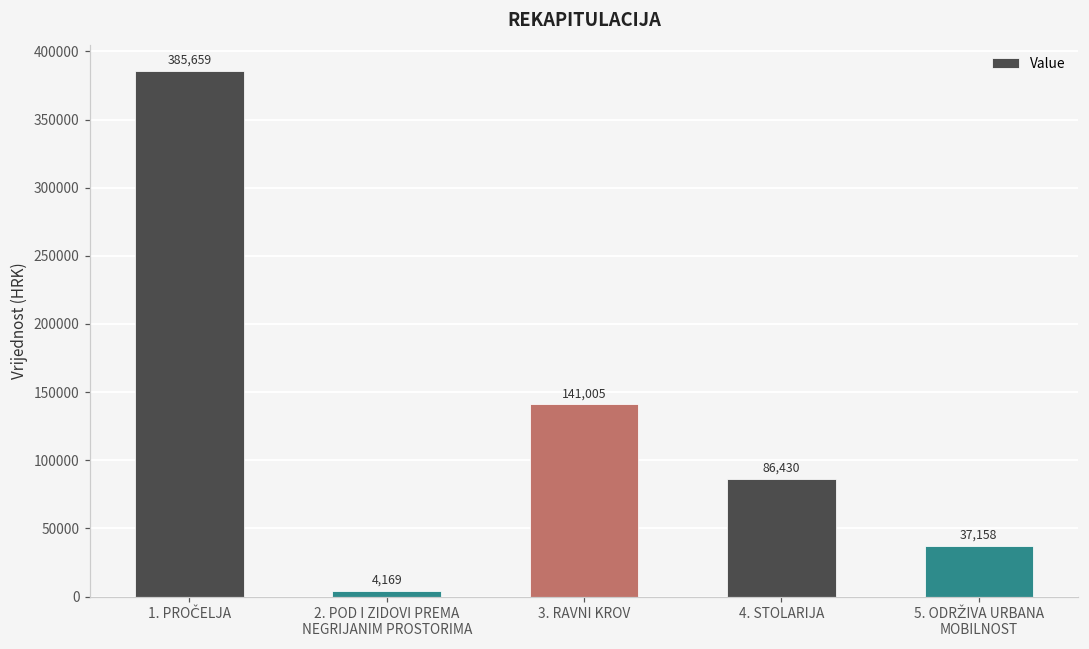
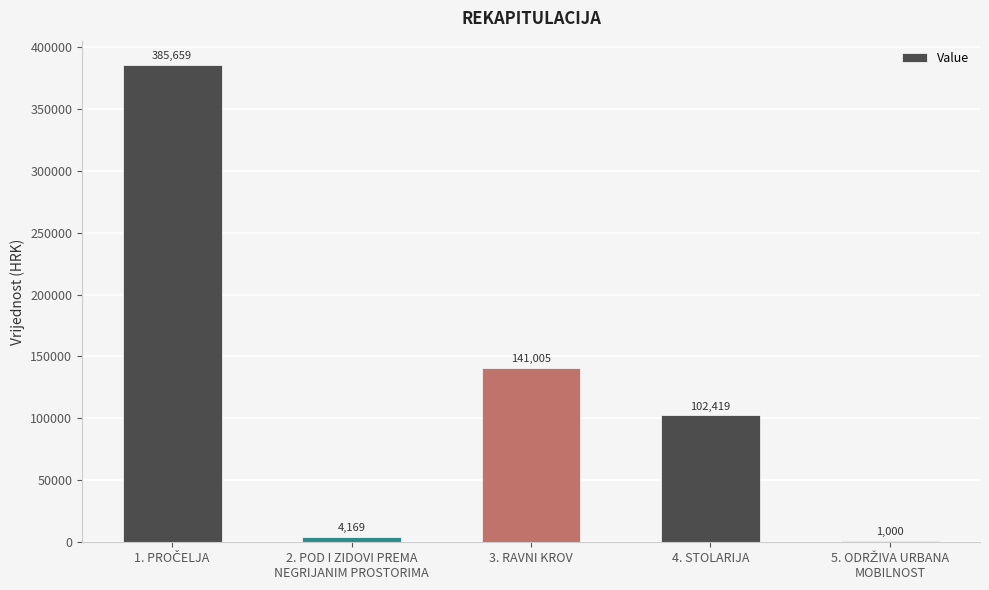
4. STOLARIJA: 86,430 -> 102,419
5. ODRŽIVA URBANA MOBILNOST: 37,158 -> 1,000
